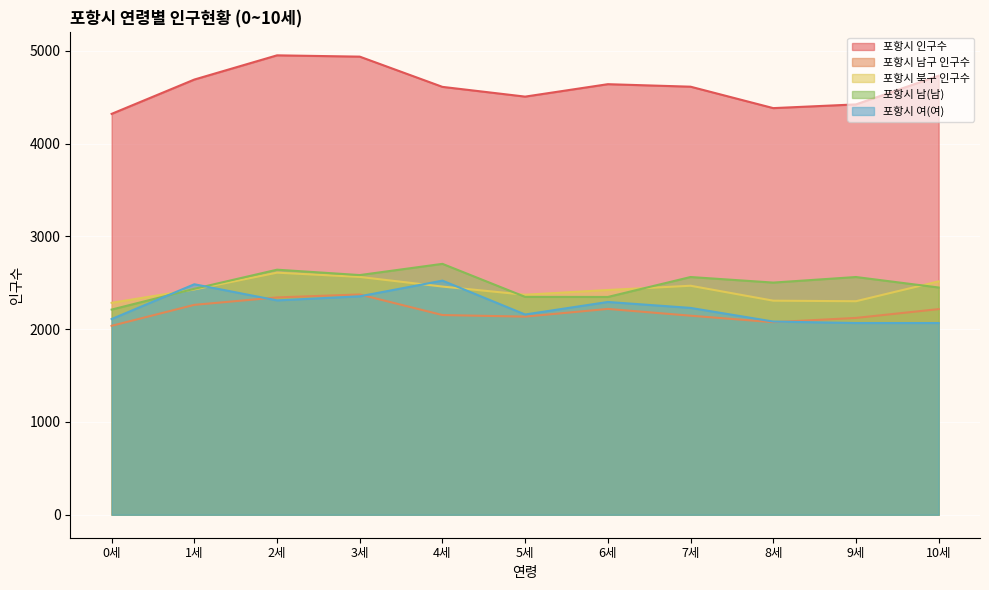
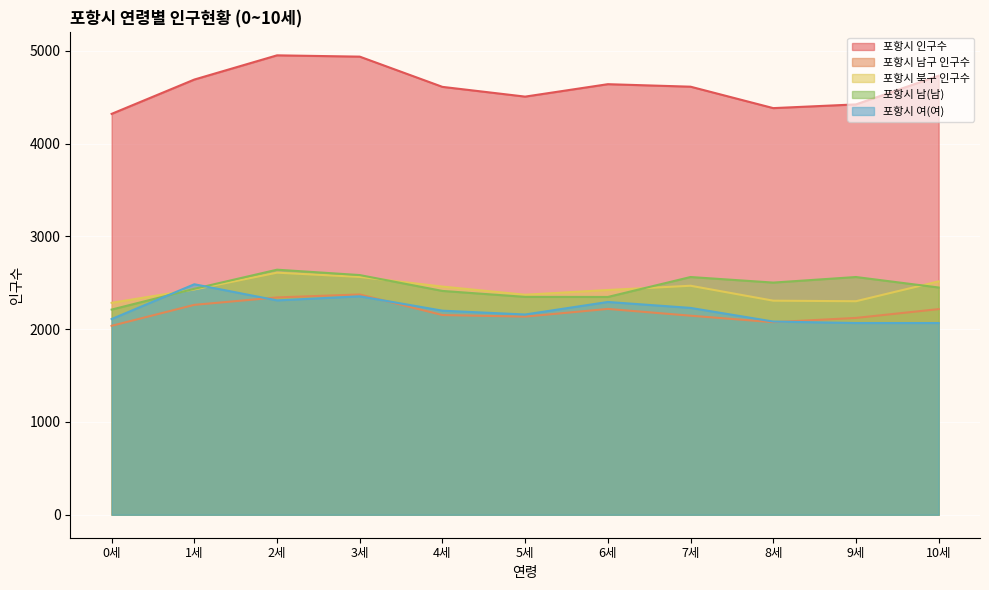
포항시 남(남), 4세: 2700 -> 2400
포항시 여(여), 4세: 2500 -> 2200
